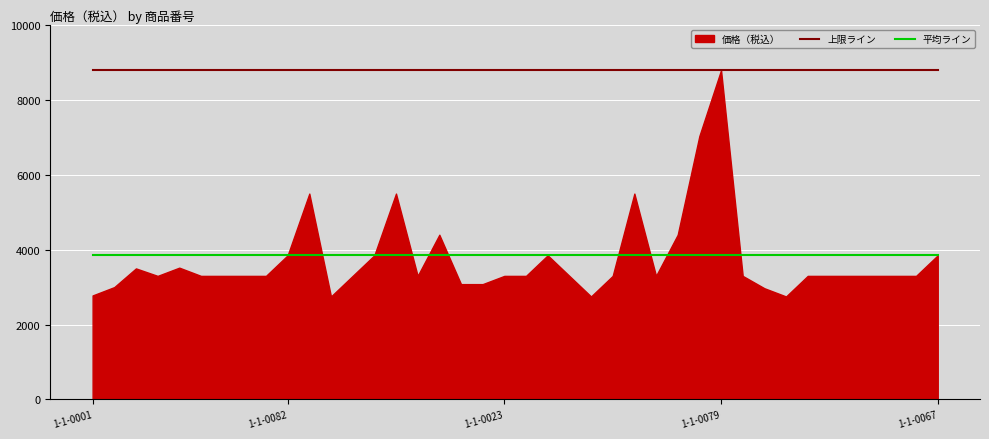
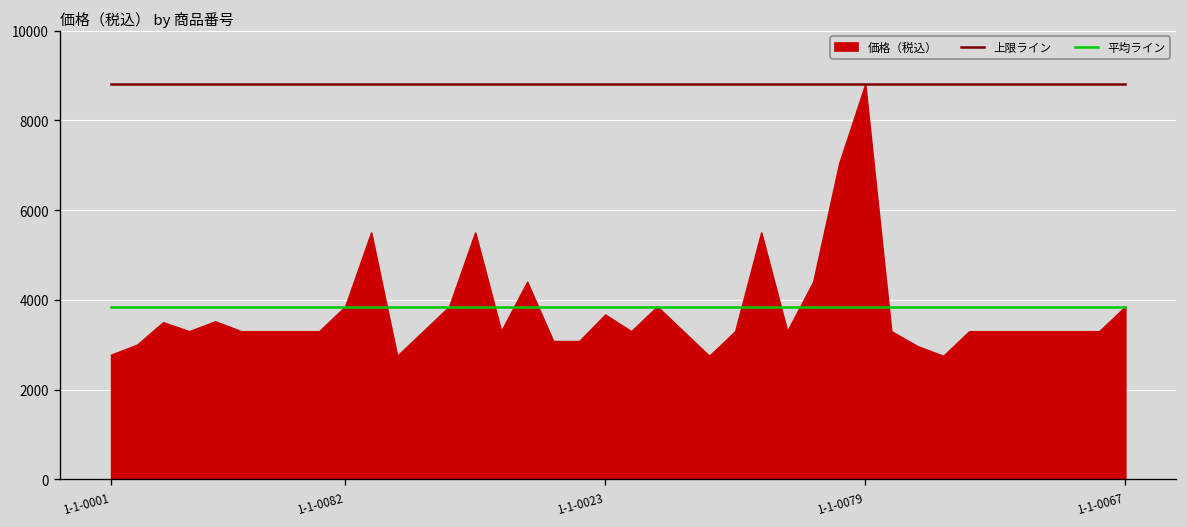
価格（税込）, 1-1-0023: 3300 -> 3700
